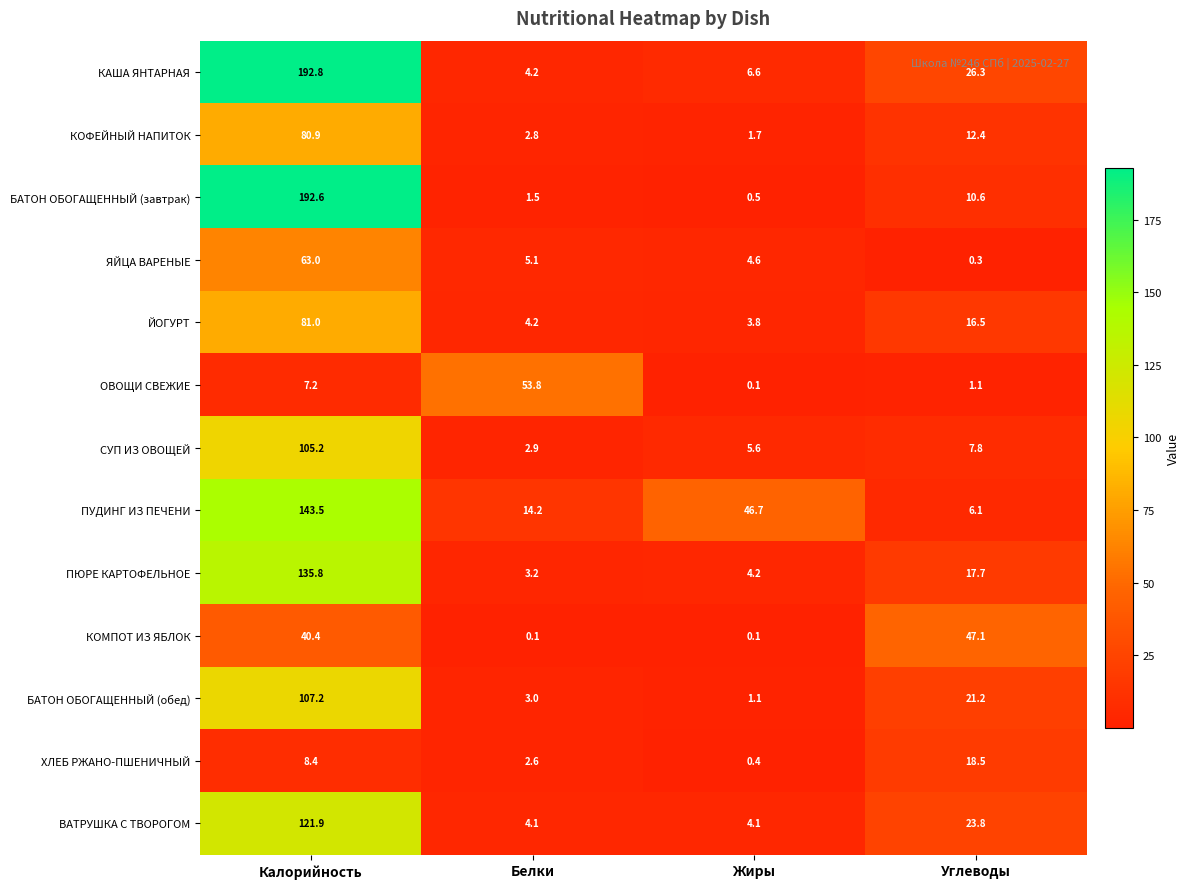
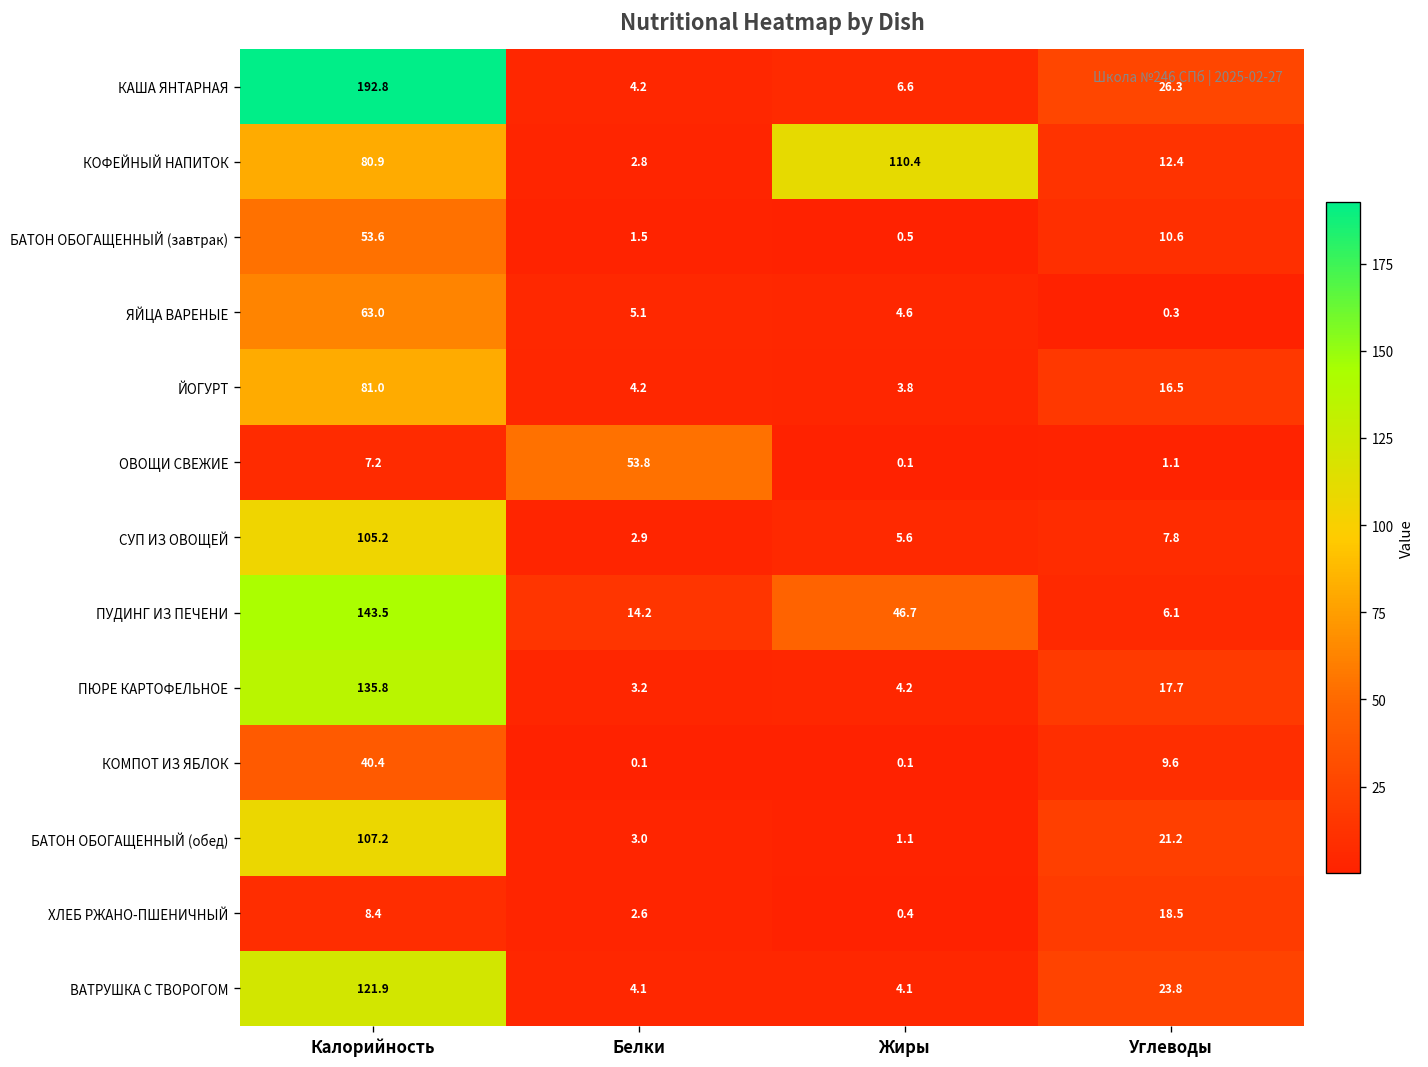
КОФЕЙНЫЙ НАПИТОК, Жиры: 1.7 -> 110.4
БАТОН ОБОГАЩЕННЫЙ (завтрак), Калорийность: 192.6 -> 53.6
КОМПОТ ИЗ ЯБЛОК, Углеводы: 47.1 -> 9.6
